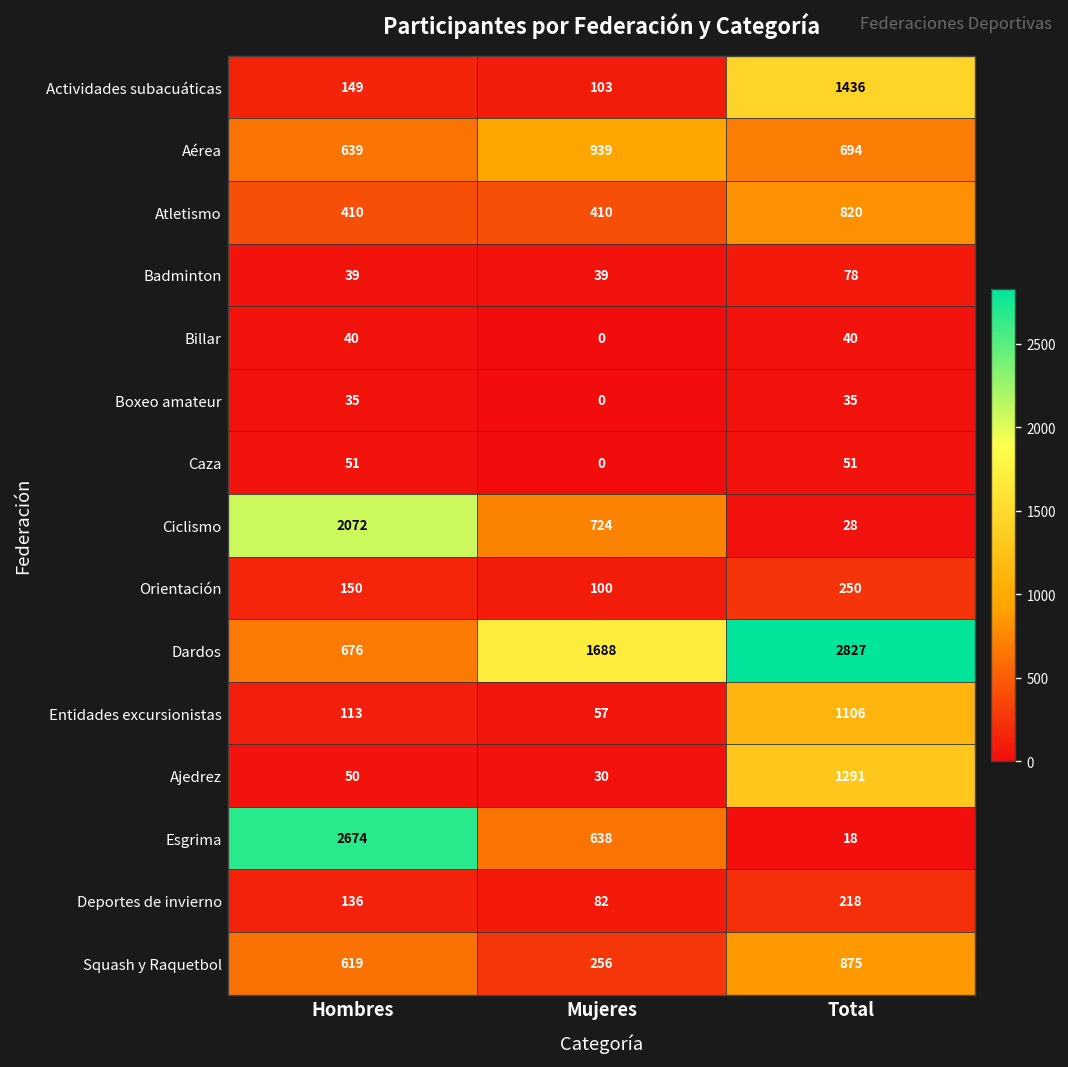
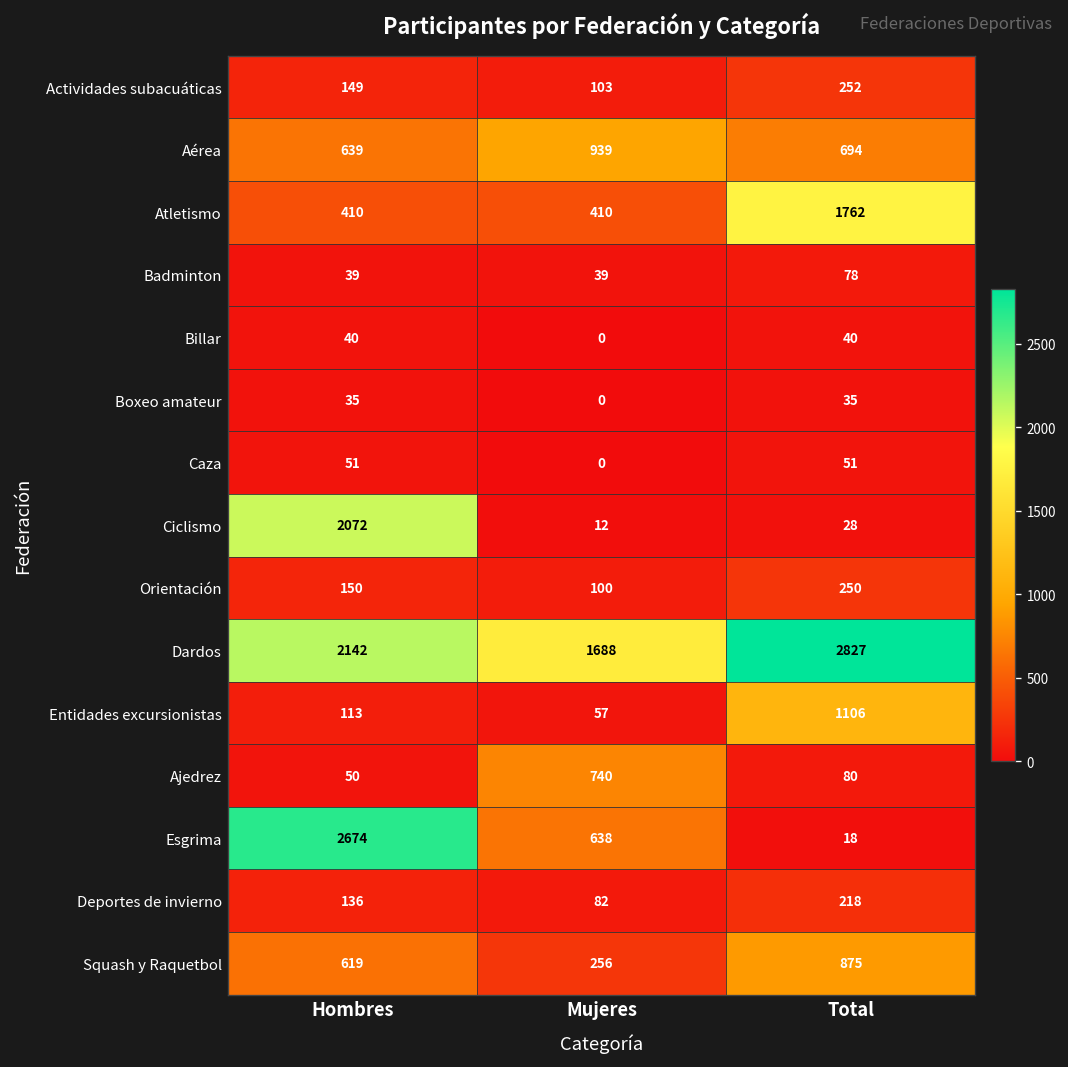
Actividades subacuáticas, Total: 1436 -> 252
Atletismo, Total: 820 -> 1762
Ciclismo, Mujeres: 724 -> 12
Dardos, Hombres: 676 -> 2142
Ajedrez, Mujeres: 30 -> 740
Ajedrez, Total: 1291 -> 80
